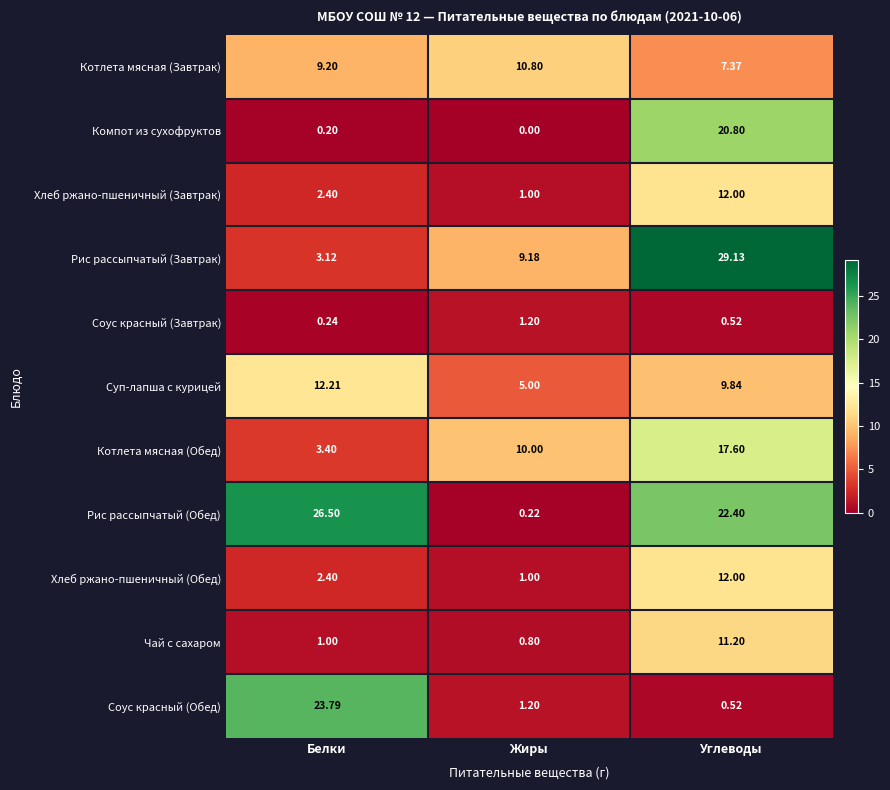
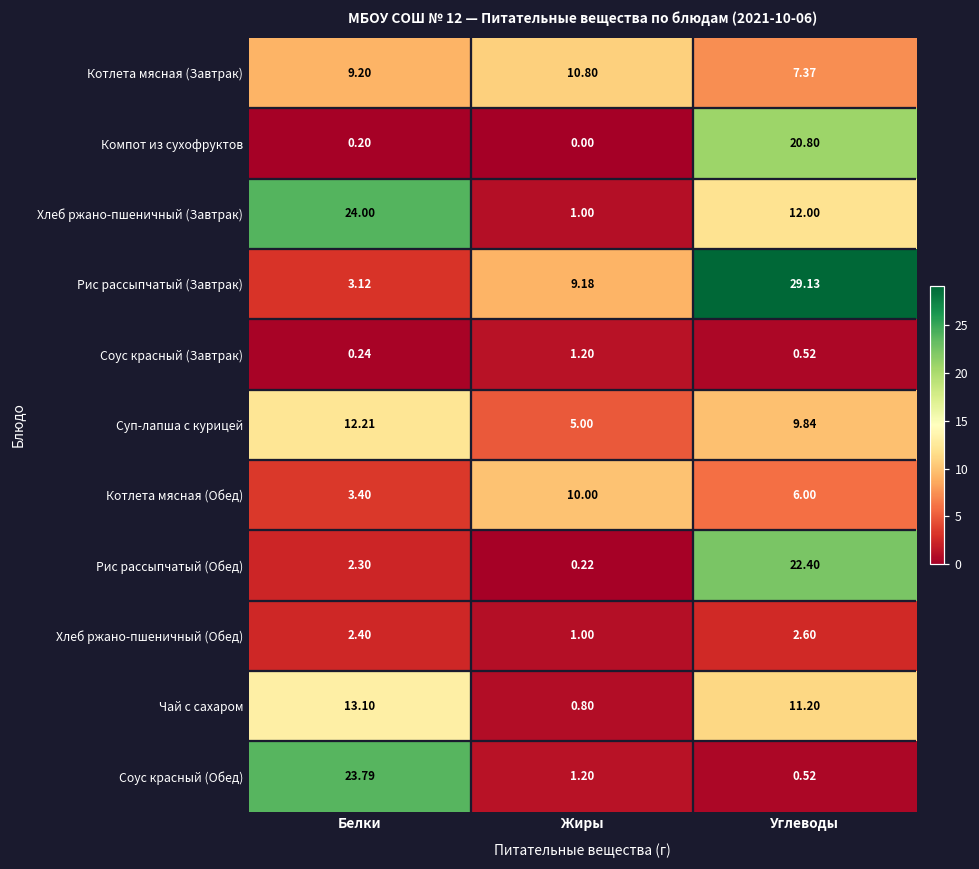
Хлеб ржано-пшеничный (Завтрак), Белки: 2.40 -> 24.00
Котлета мясная (Обед), Углеводы: 17.60 -> 6.00
Рис рассыпчатый (Обед), Белки: 26.50 -> 2.30
Хлеб ржано-пшеничный (Обед), Углеводы: 12.00 -> 2.60
Чай с сахаром, Белки: 1.00 -> 13.10
